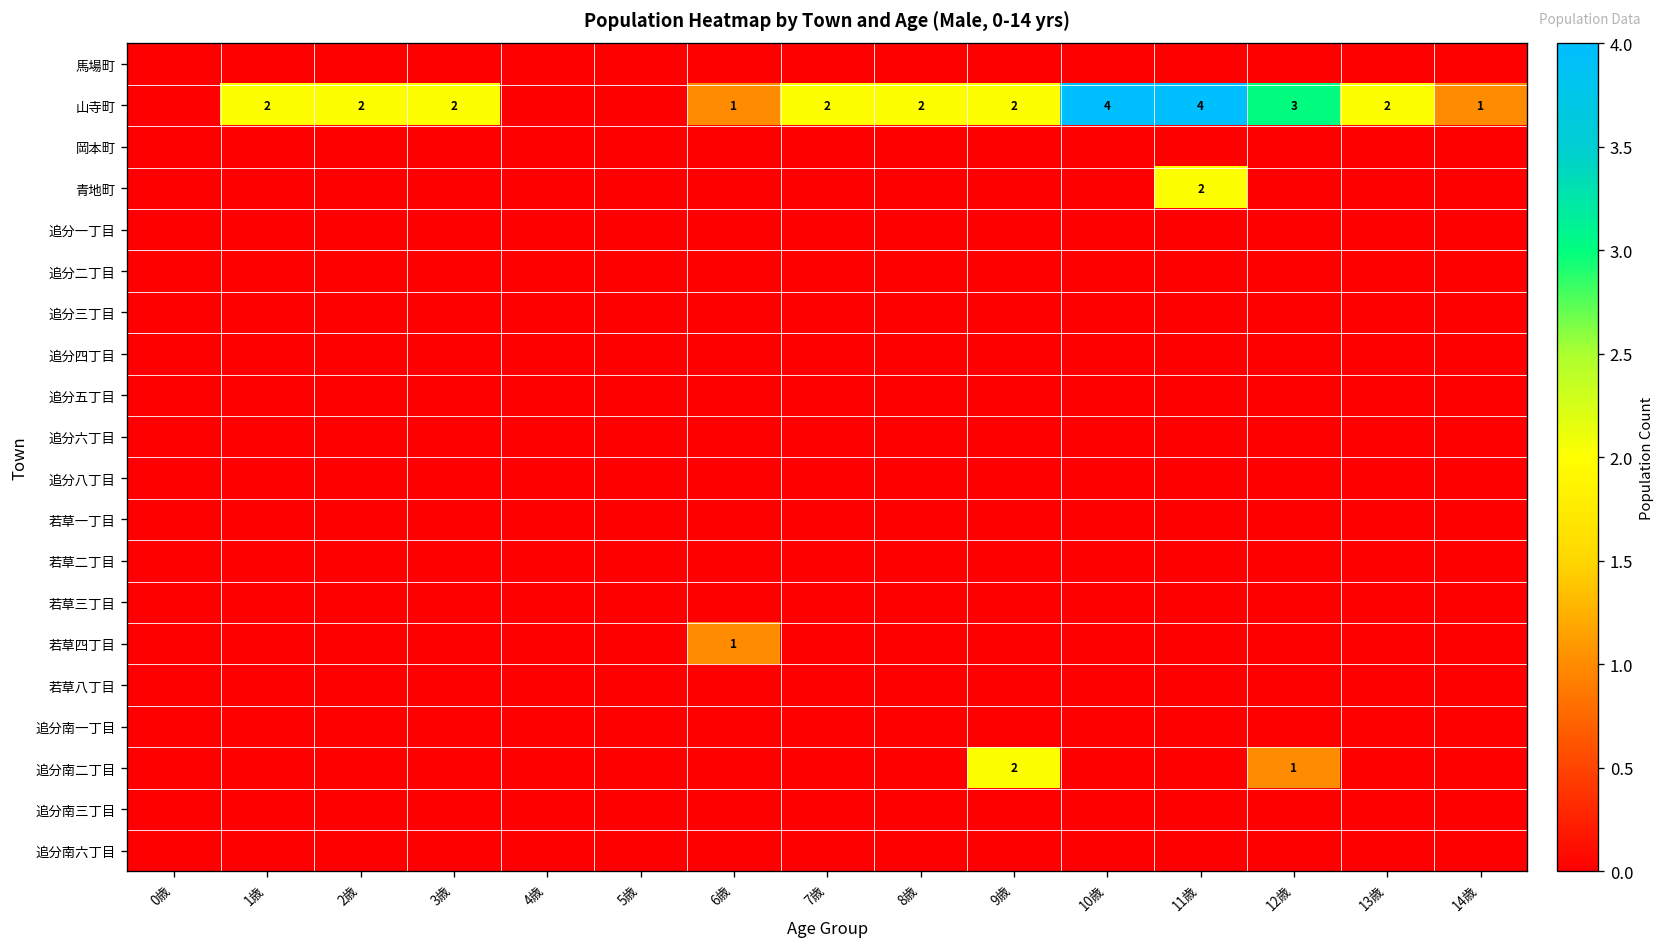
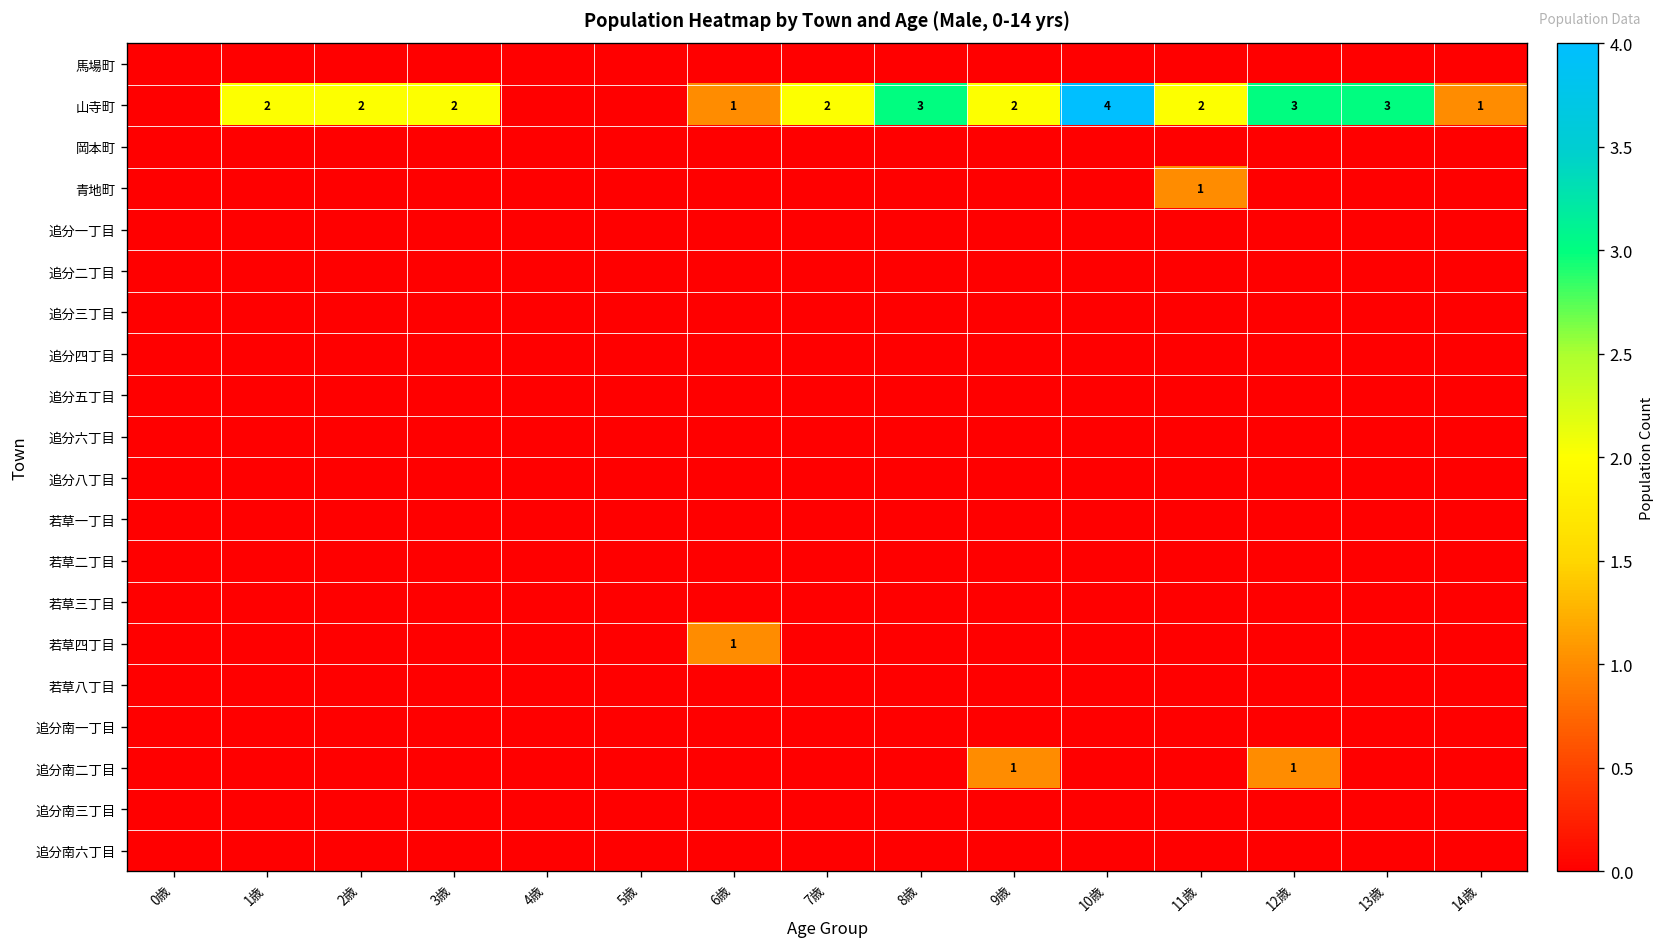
山寺町, 8歳: 2 -> 3
山寺町, 11歳: 4 -> 2
山寺町, 13歳: 2 -> 3
青地町, 11歳: 2 -> 1
追分南二丁目, 9歳: 2 -> 1
